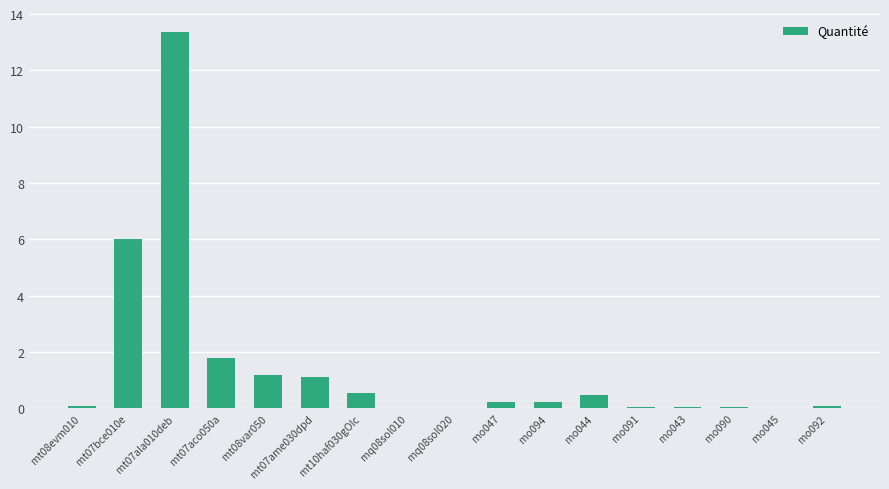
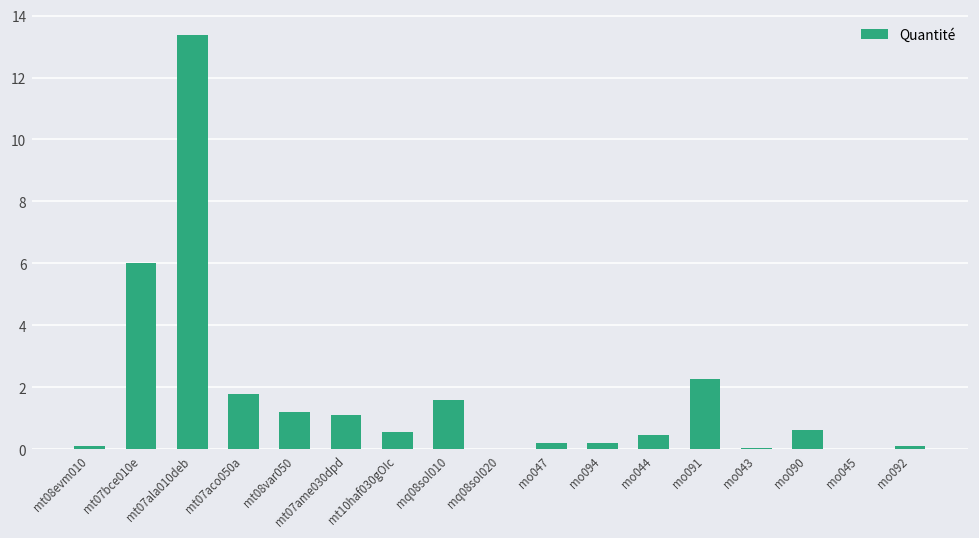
mq08sol010: 0.0 -> 1.6
mo091: 0.1 -> 2.3
mo090: 0.0 -> 0.6
